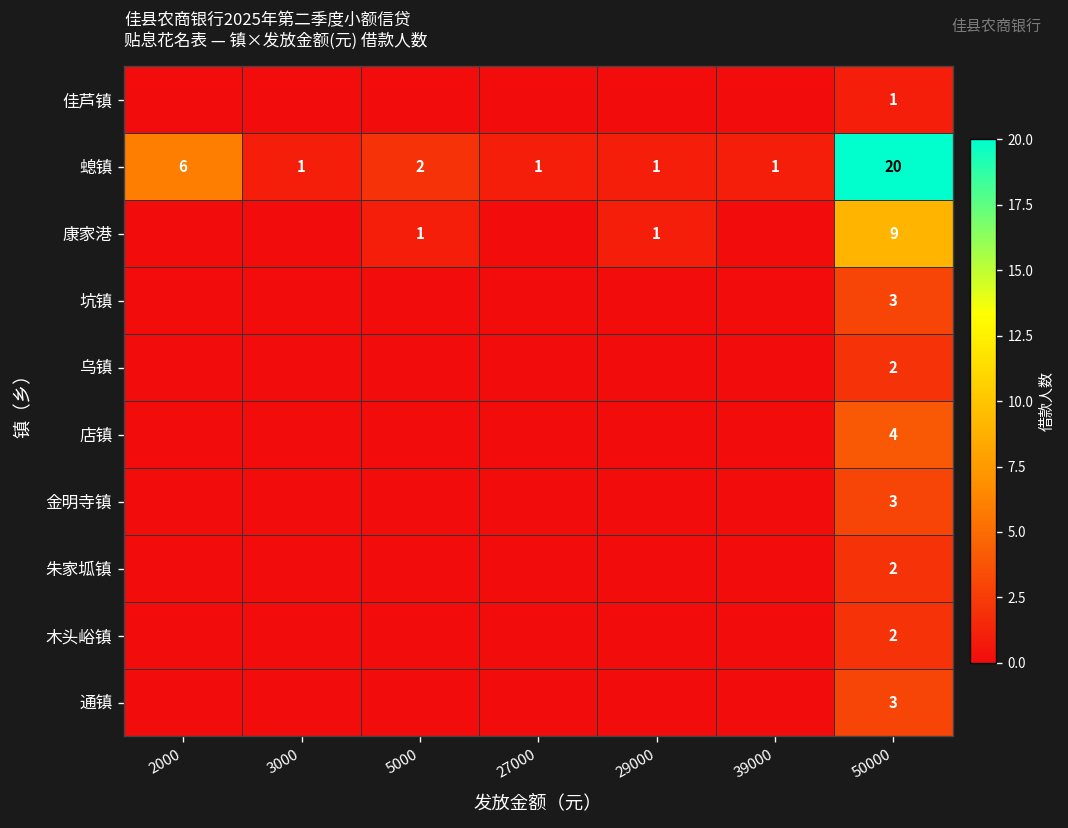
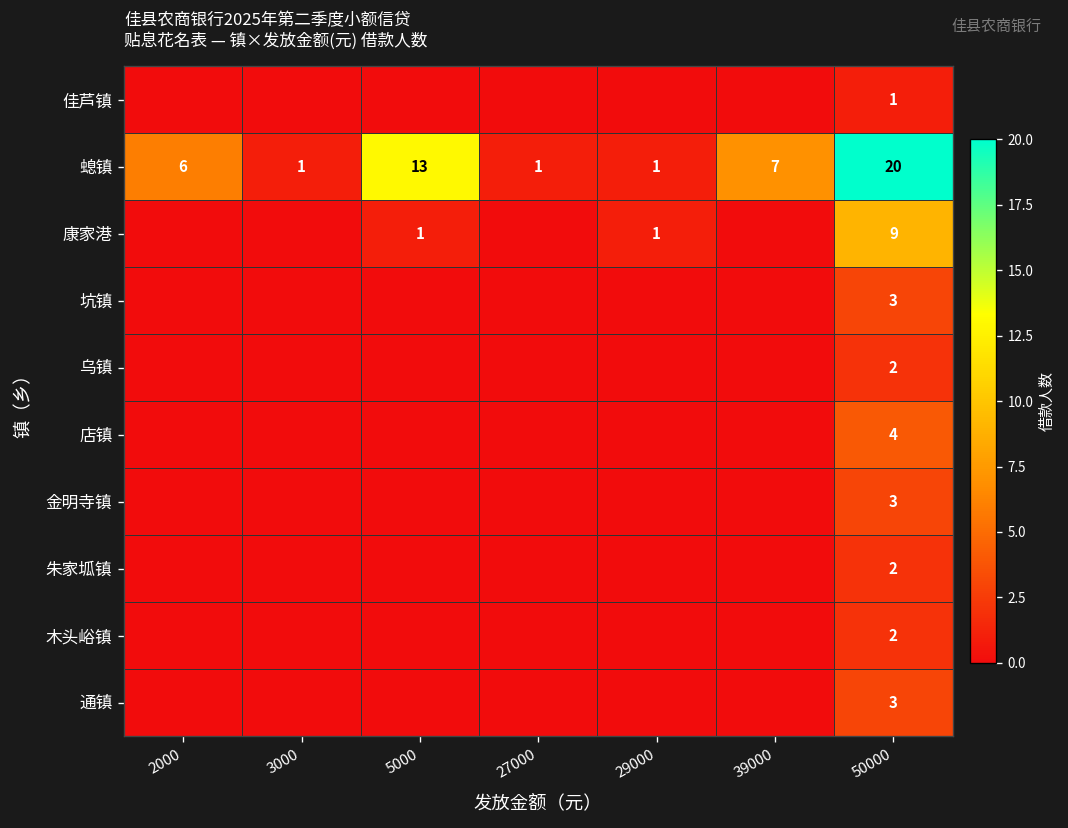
螅镇, 5000: 2 -> 13
螅镇, 39000: 1 -> 7
